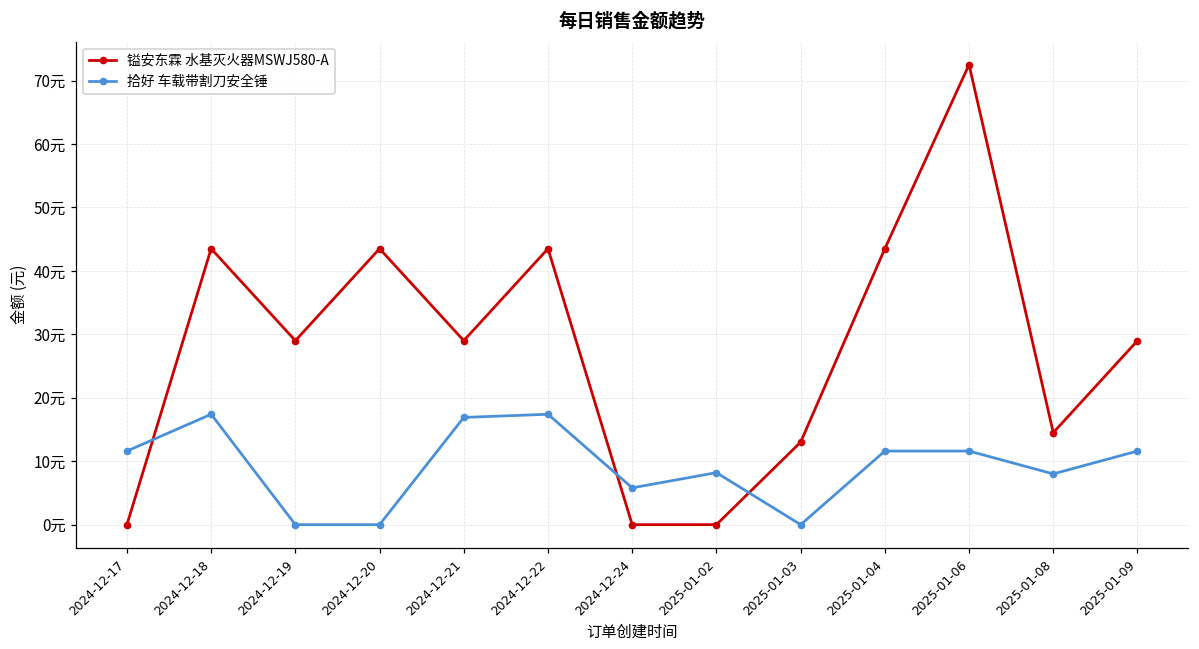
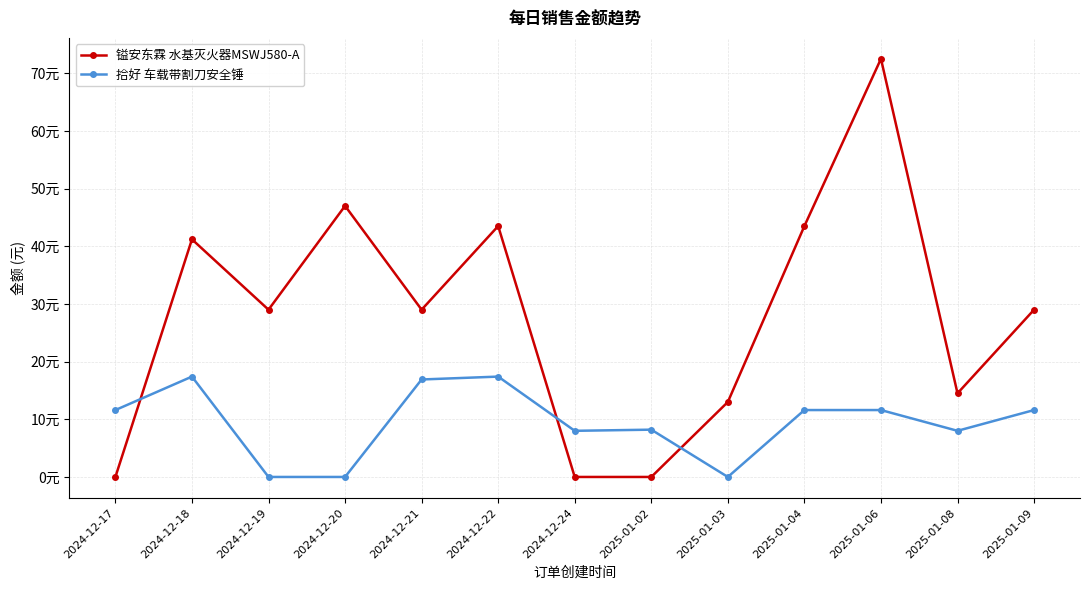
镒安东霖 水基灭火器MSWJ580-A, 2024-12-18: 44元 -> 41元
镒安东霖 水基灭火器MSWJ580-A, 2024-12-20: 44元 -> 47元
拾好 车载带割刀安全锤, 2024-12-24: 6元 -> 8元
